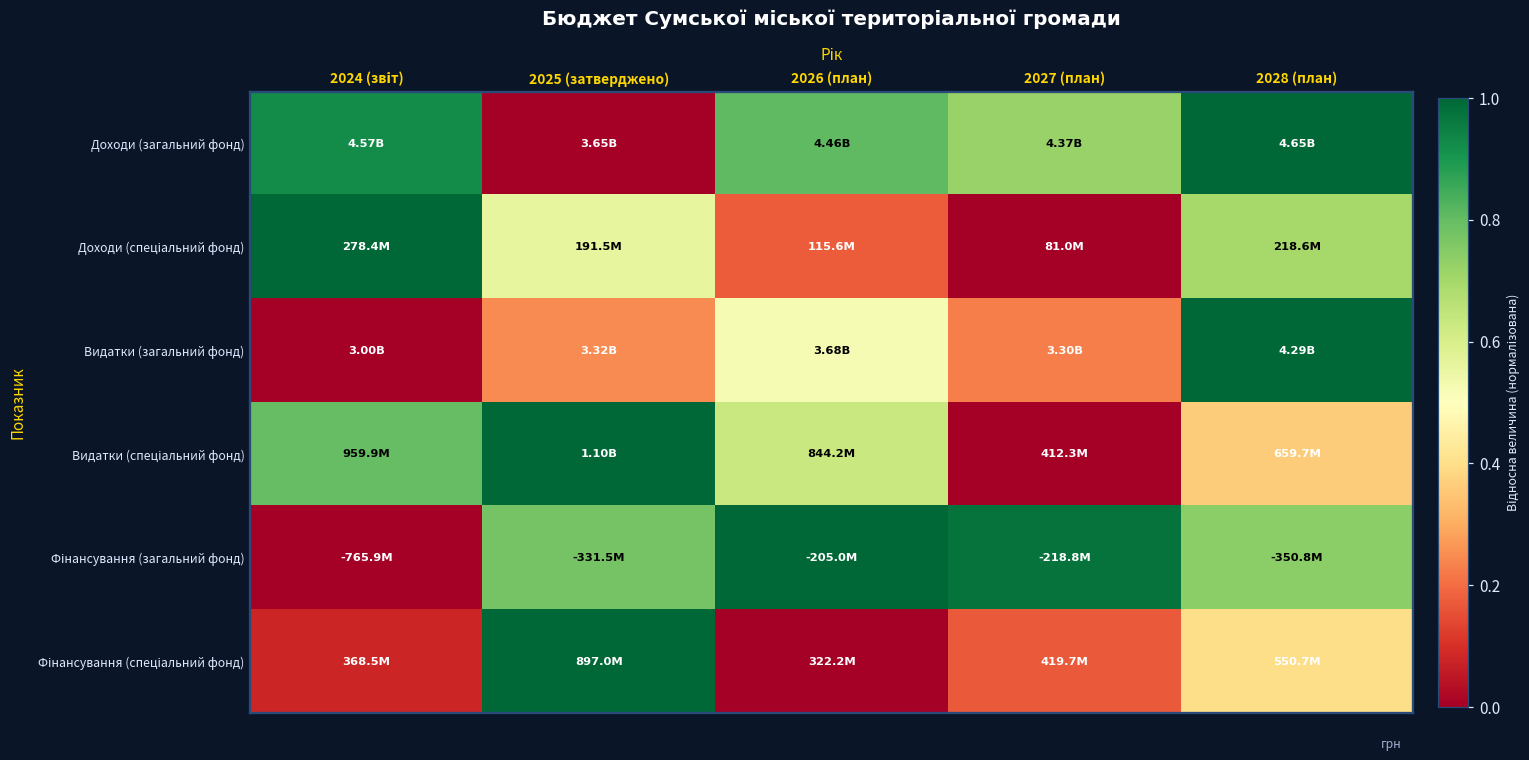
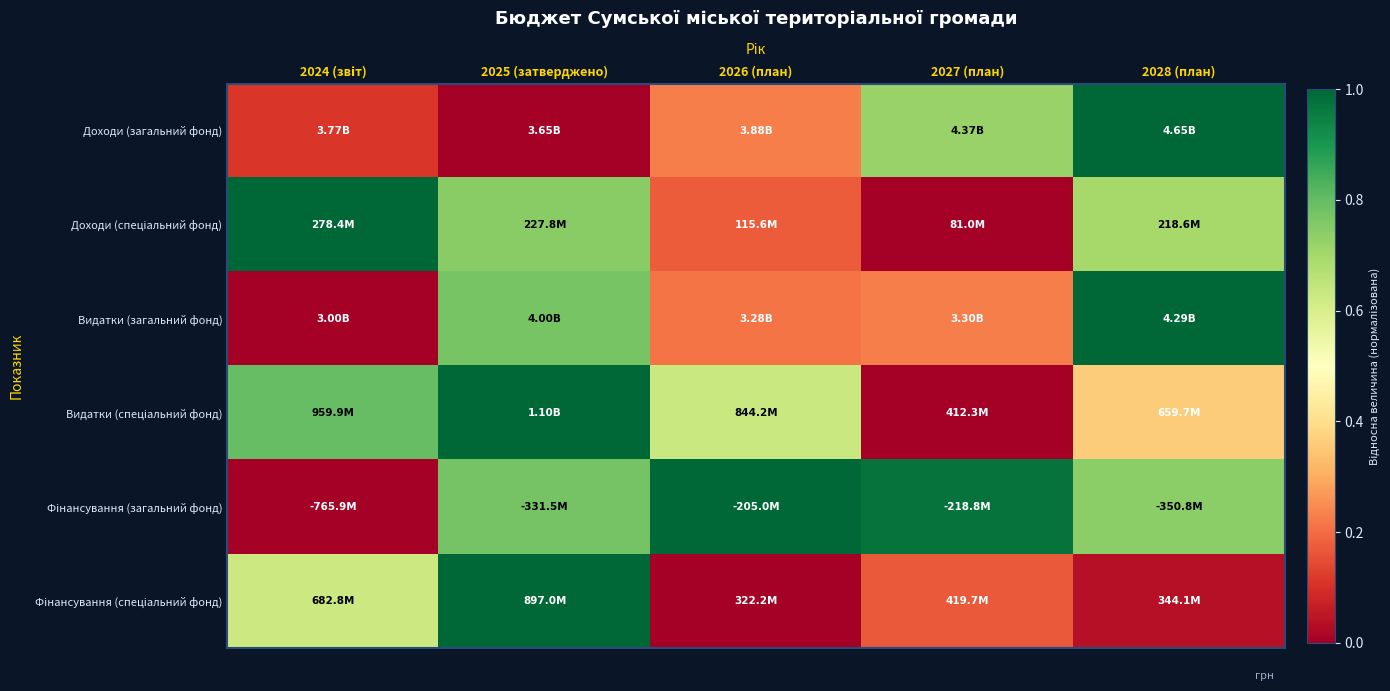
Доходи (загальний фонд), 2024 (звіт): 4.57B -> 3.77B
Доходи (загальний фонд), 2026 (план): 4.46B -> 3.88B
Доходи (спеціальний фонд), 2025 (затверджено): 191.5M -> 227.8M
Видатки (загальний фонд), 2025 (затверджено): 3.32B -> 4.00B
Видатки (загальний фонд), 2026 (план): 3.68B -> 3.28B
Фінансування (спеціальний фонд), 2024 (звіт): 368.5M -> 682.8M
Фінансування (спеціальний фонд), 2028 (план): 550.7M -> 344.1M
